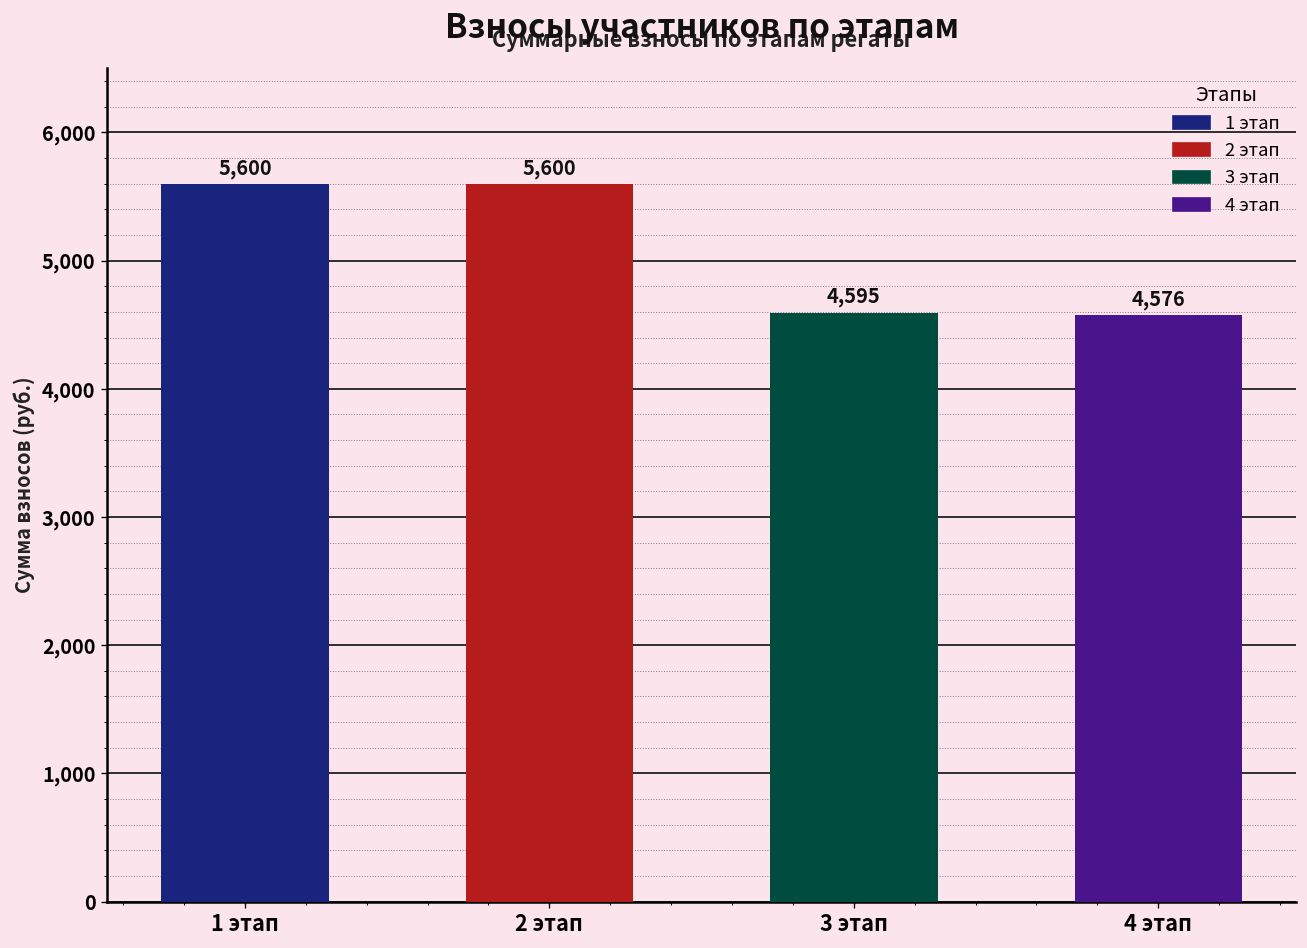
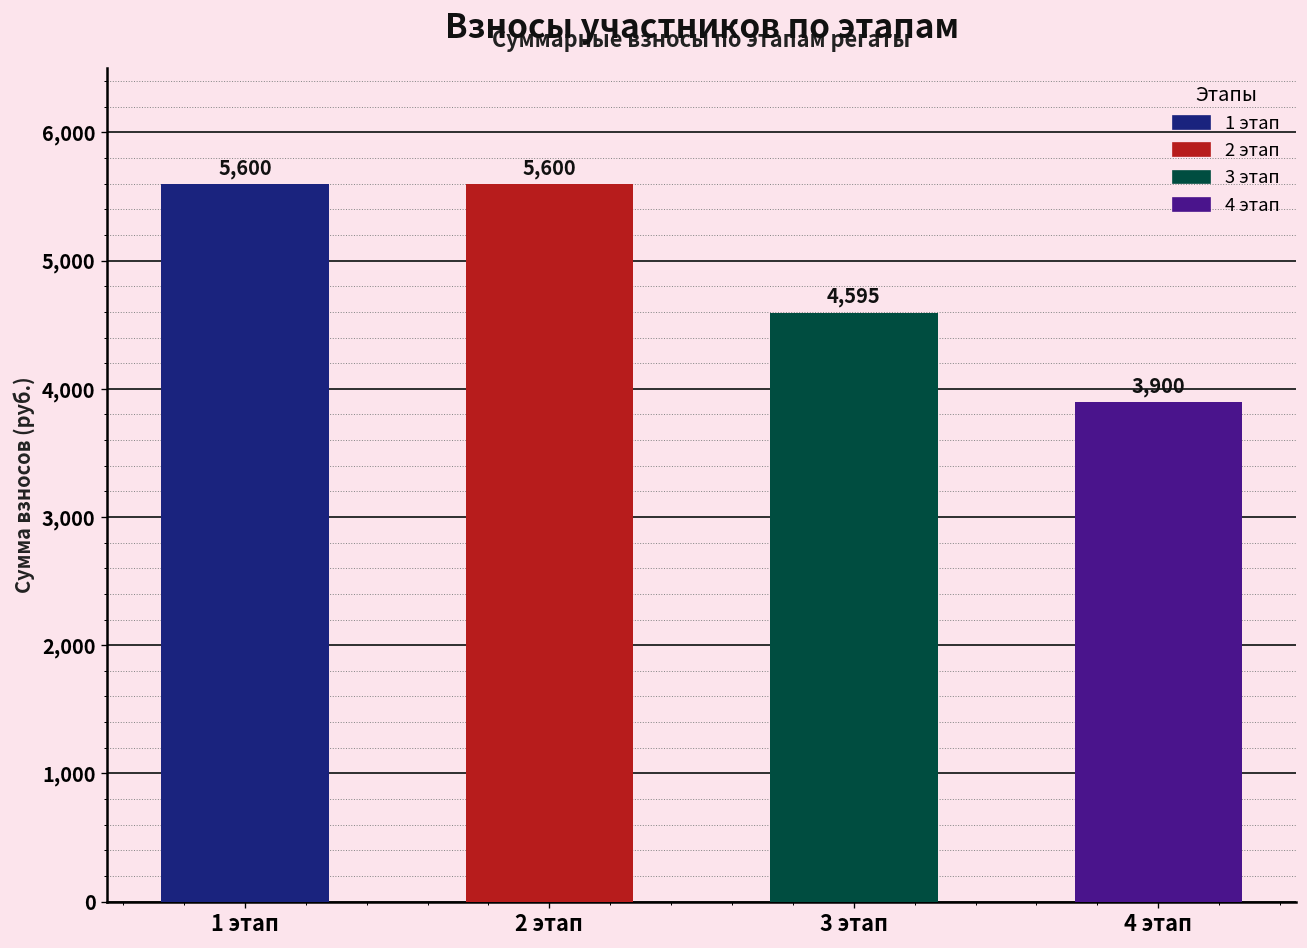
4 этап: 4,576 -> 3,900
